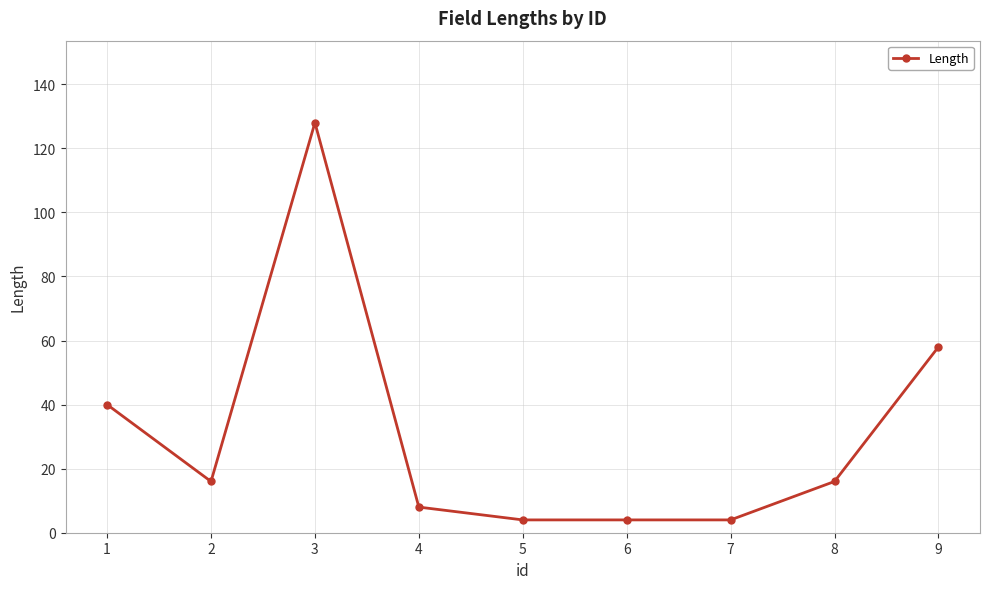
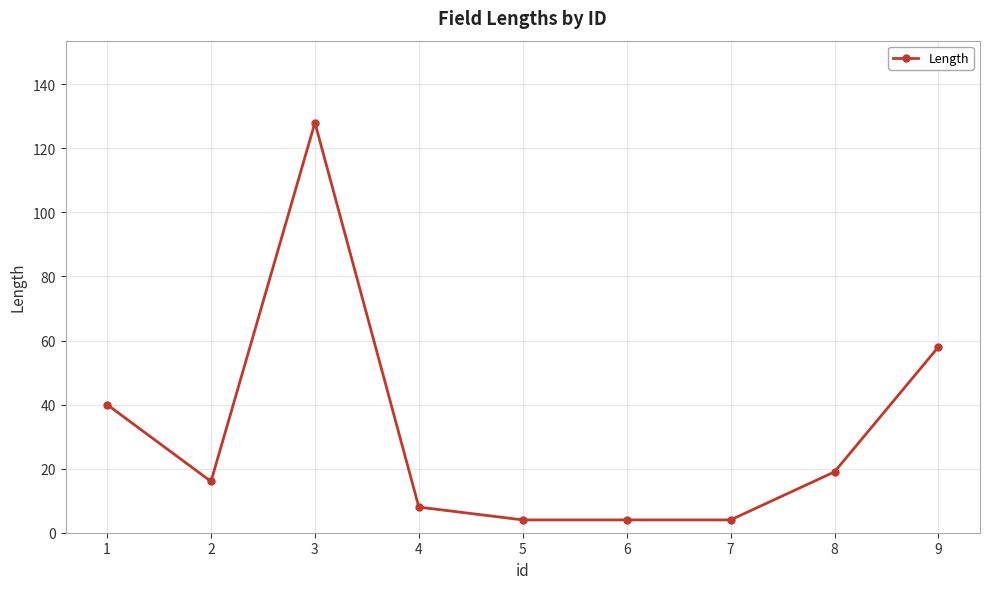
8: 16 -> 19
